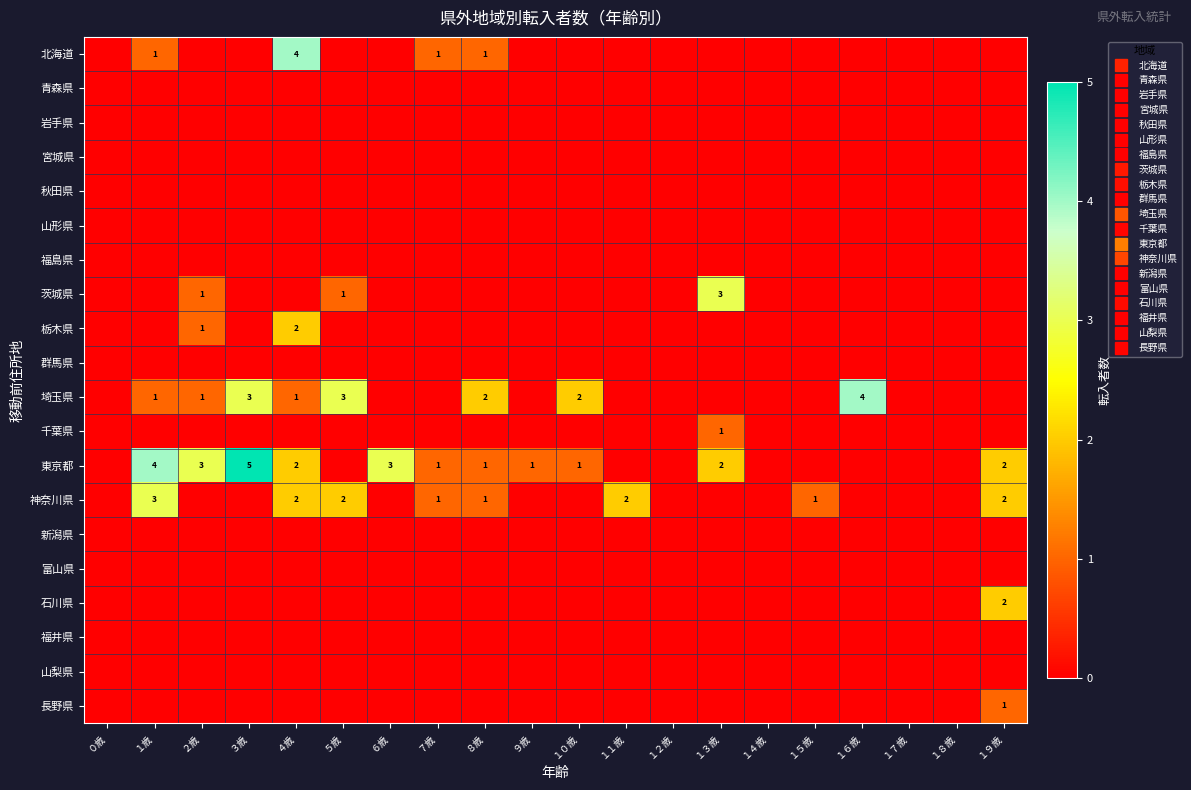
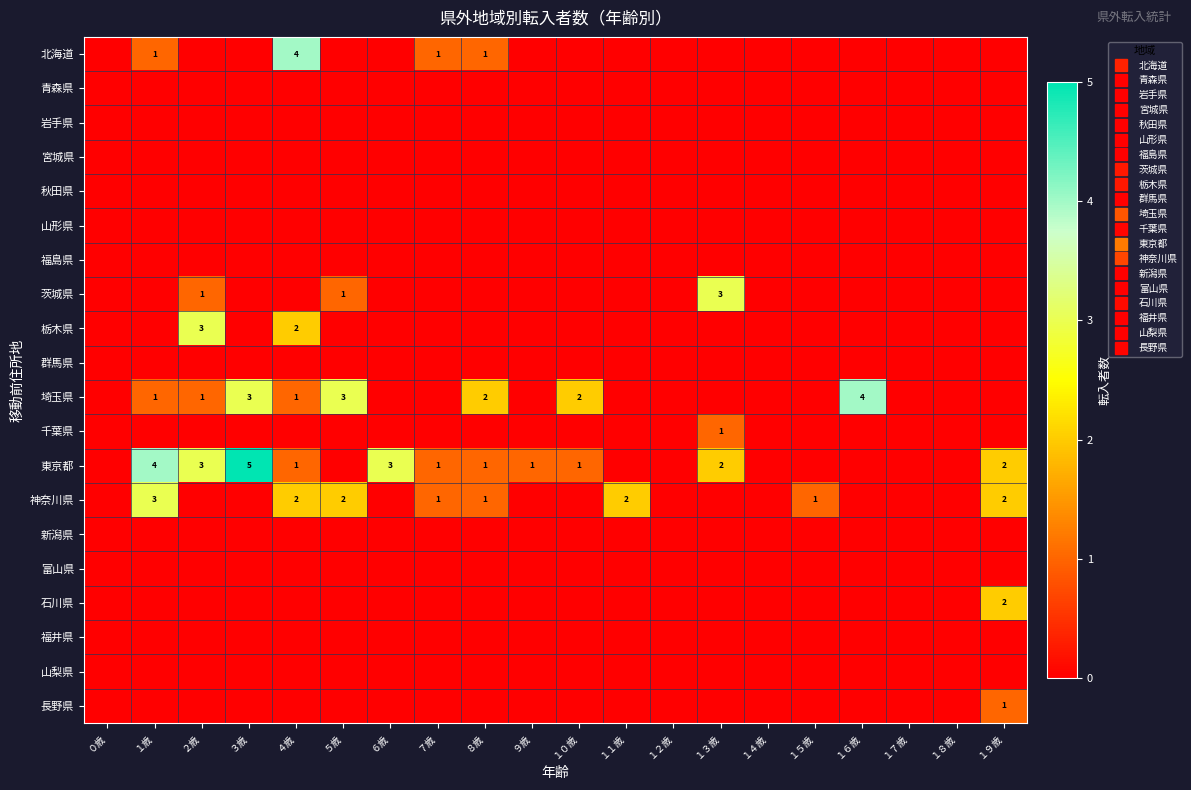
栃木県, ２歳: 1 -> 3
東京都, ４歳: 2 -> 1
